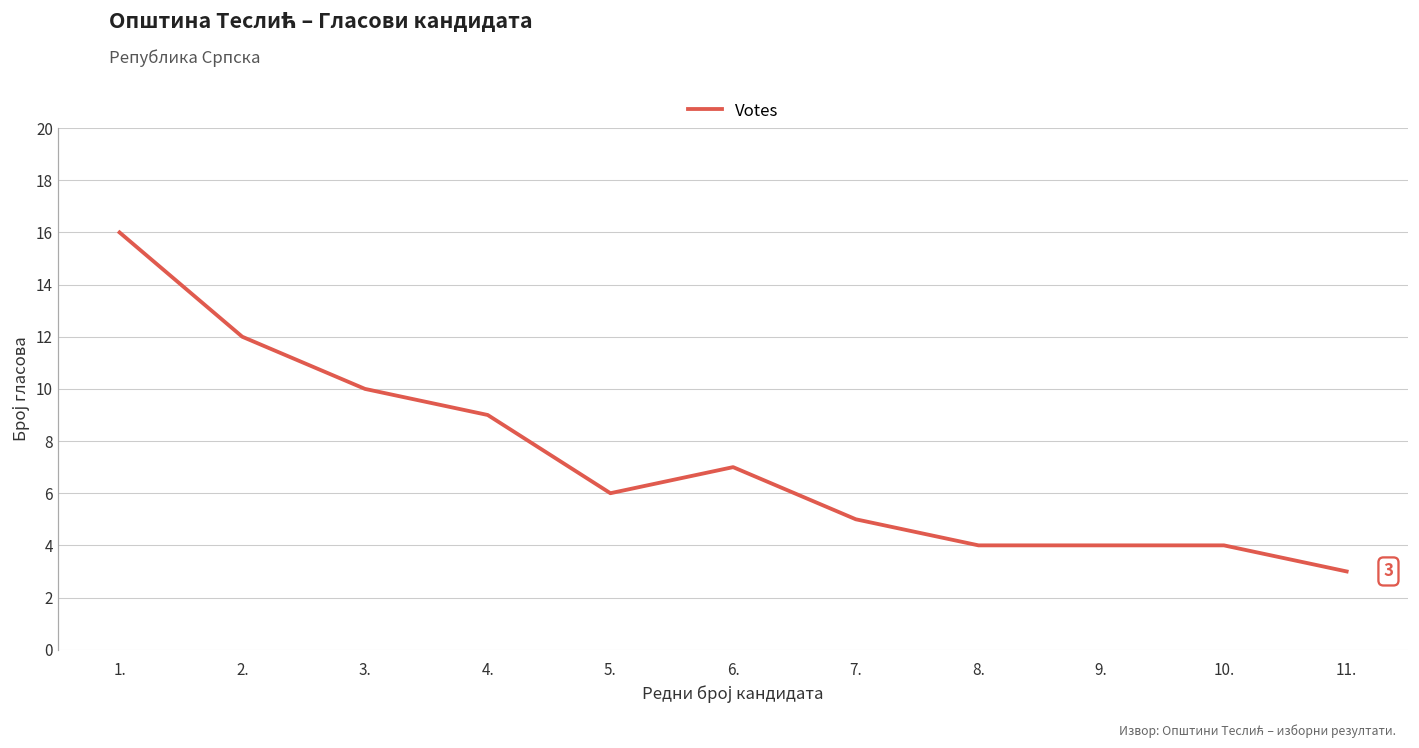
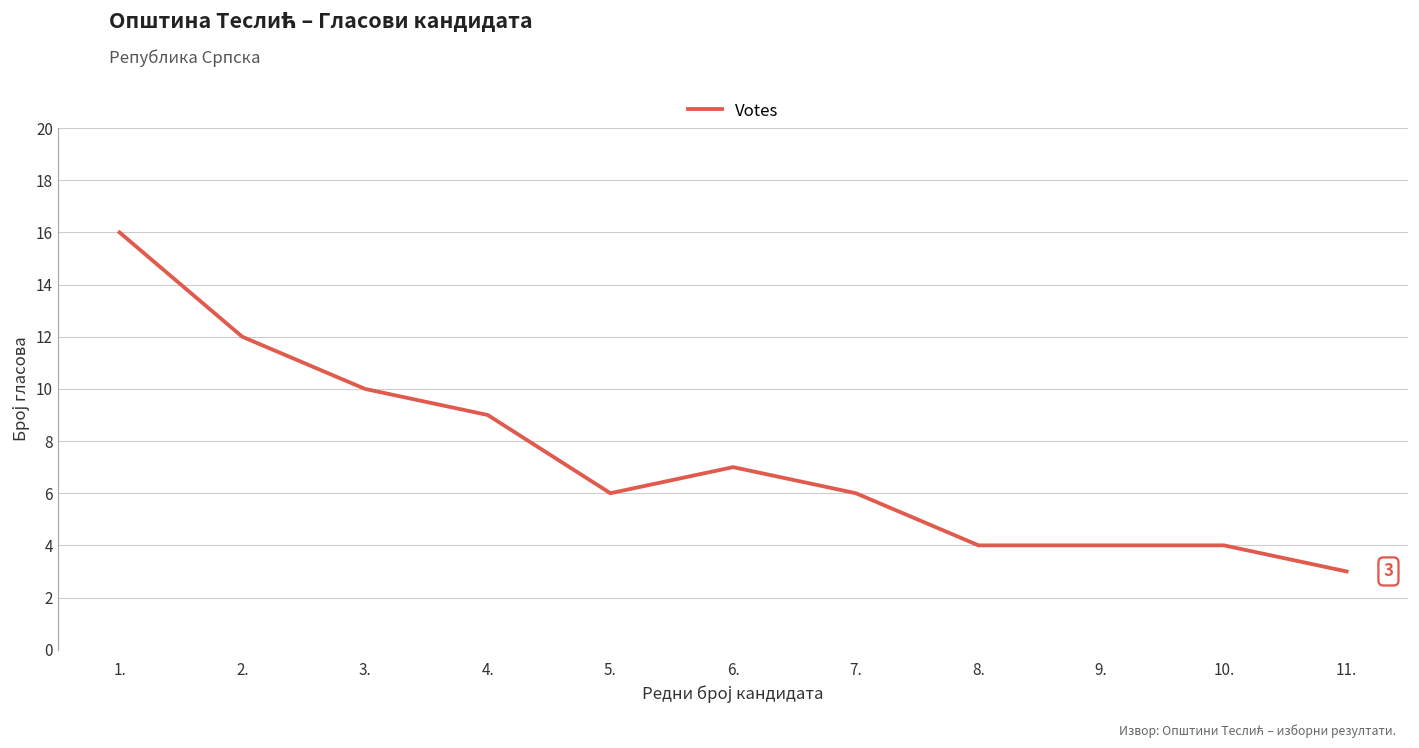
7.: 5 -> 6
